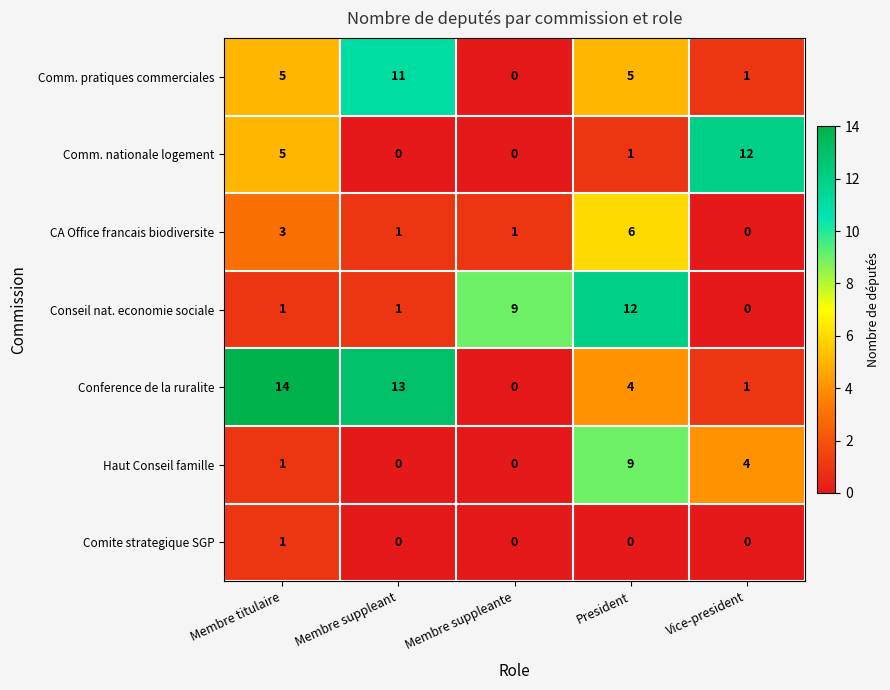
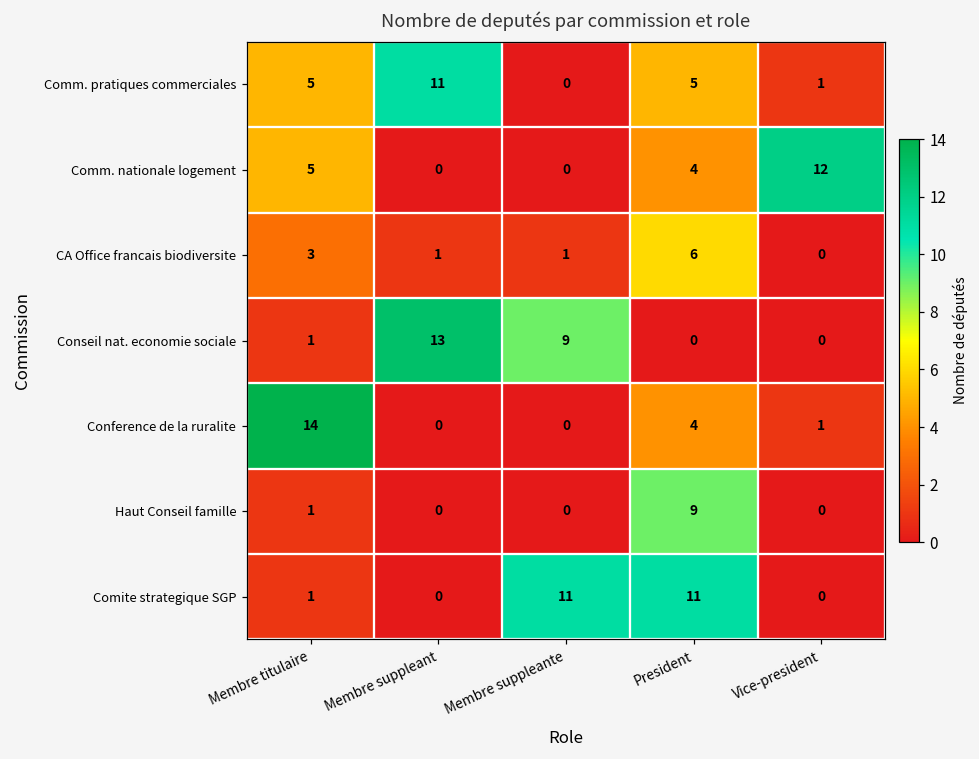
Comm. nationale logement, President: 1 -> 4
Conseil nat. economie sociale, Membre suppleant: 1 -> 13
Conseil nat. economie sociale, President: 12 -> 0
Conference de la ruralite, Membre suppleant: 13 -> 0
Haut Conseil famille, Vice-president: 4 -> 0
Comite strategique SGP, Membre suppleante: 0 -> 11
Comite strategique SGP, President: 0 -> 11
